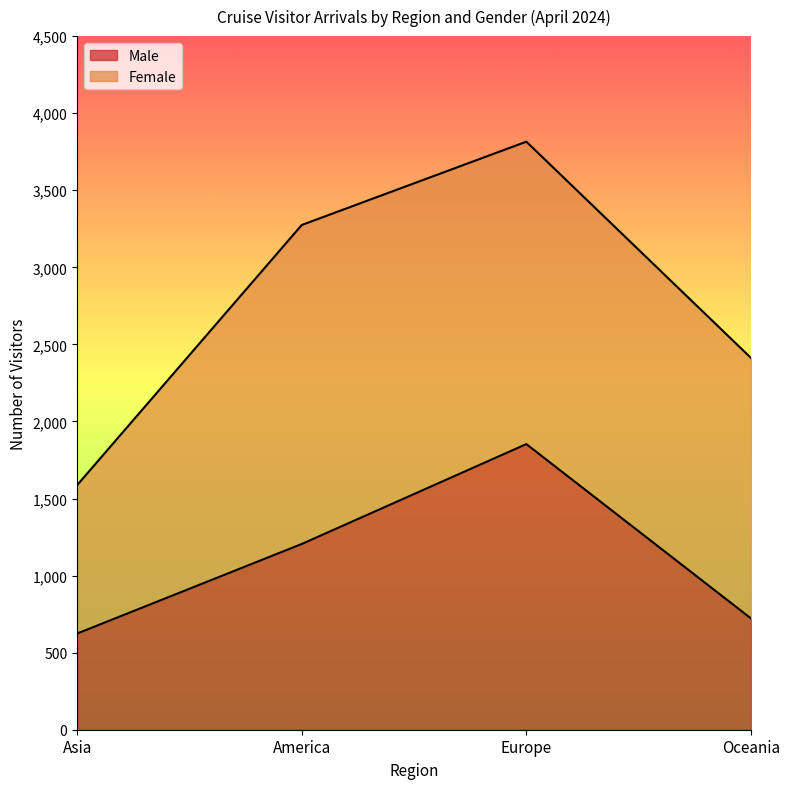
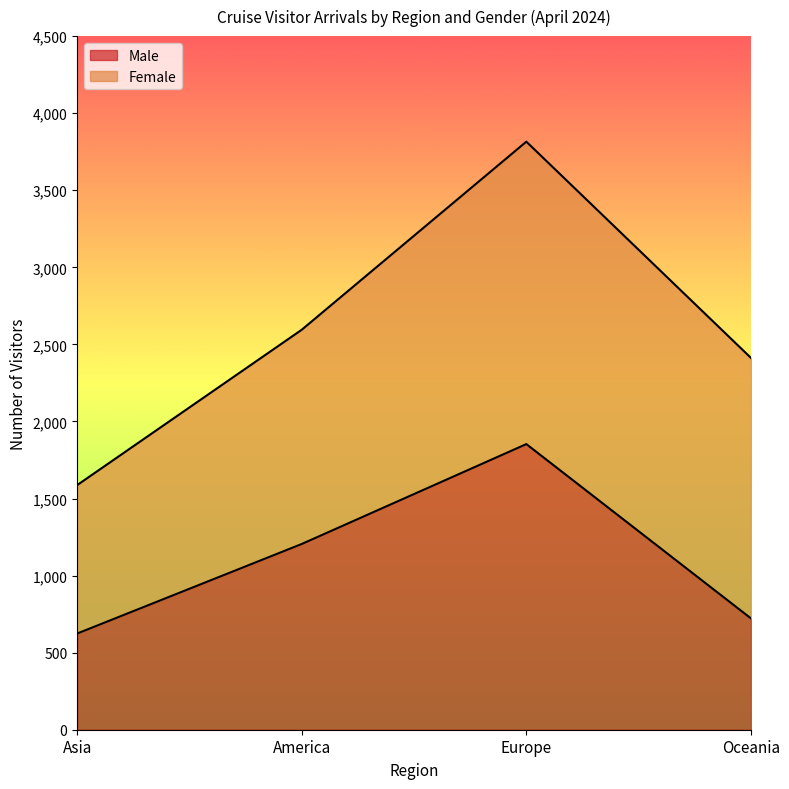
Female, America: 2,070 -> 1,390
